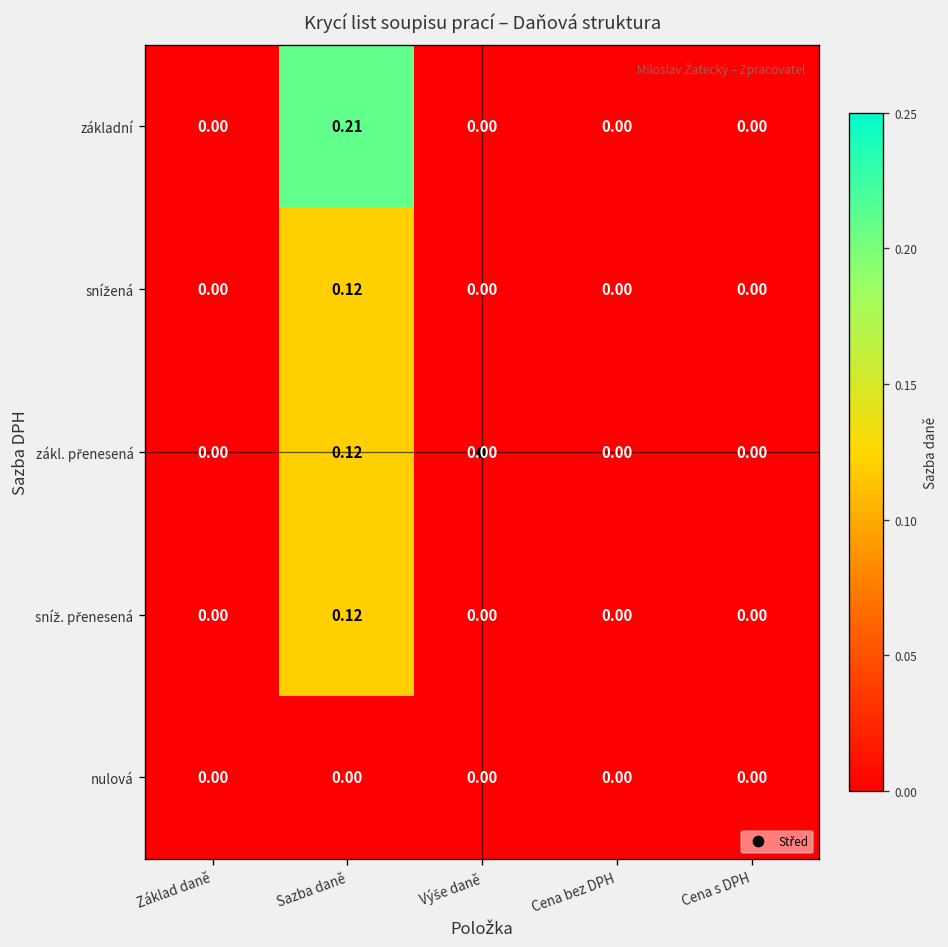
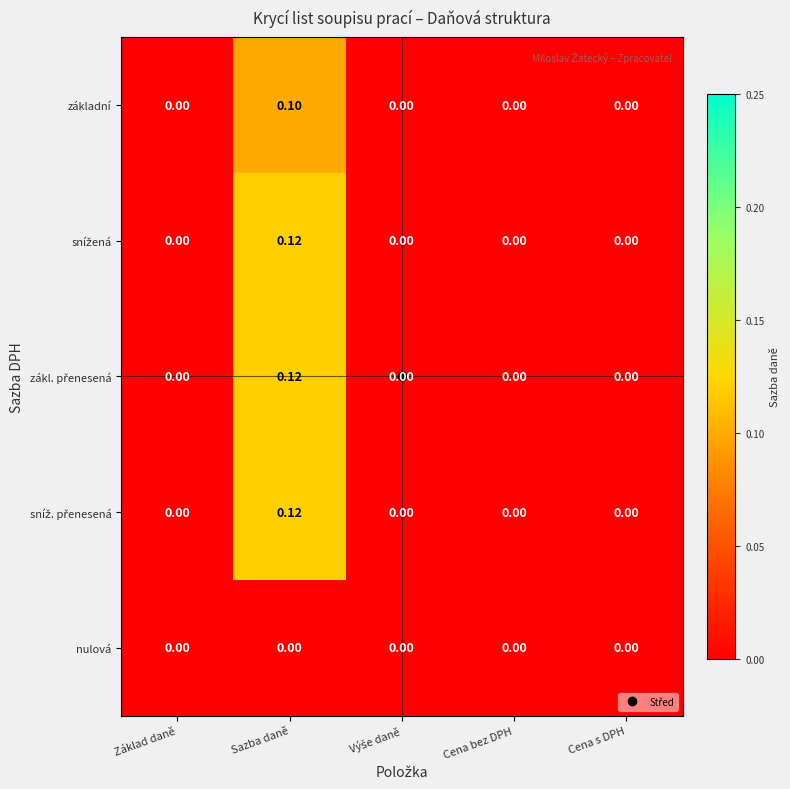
základní, Sazba daně: 0.21 -> 0.10
